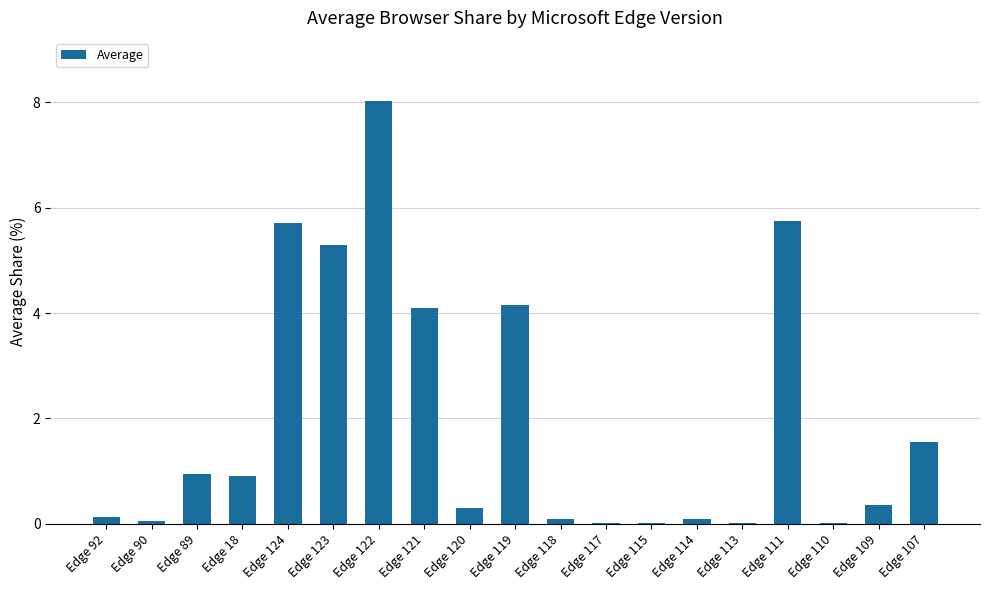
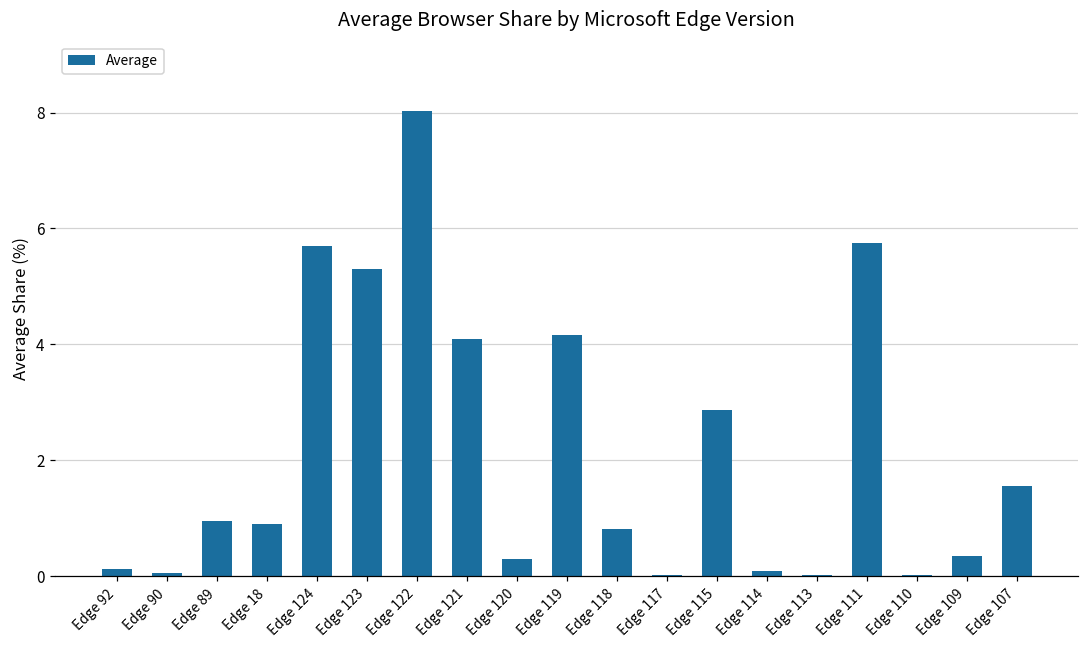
Edge 118: 0.1 -> 0.8
Edge 115: 0.0 -> 2.9
